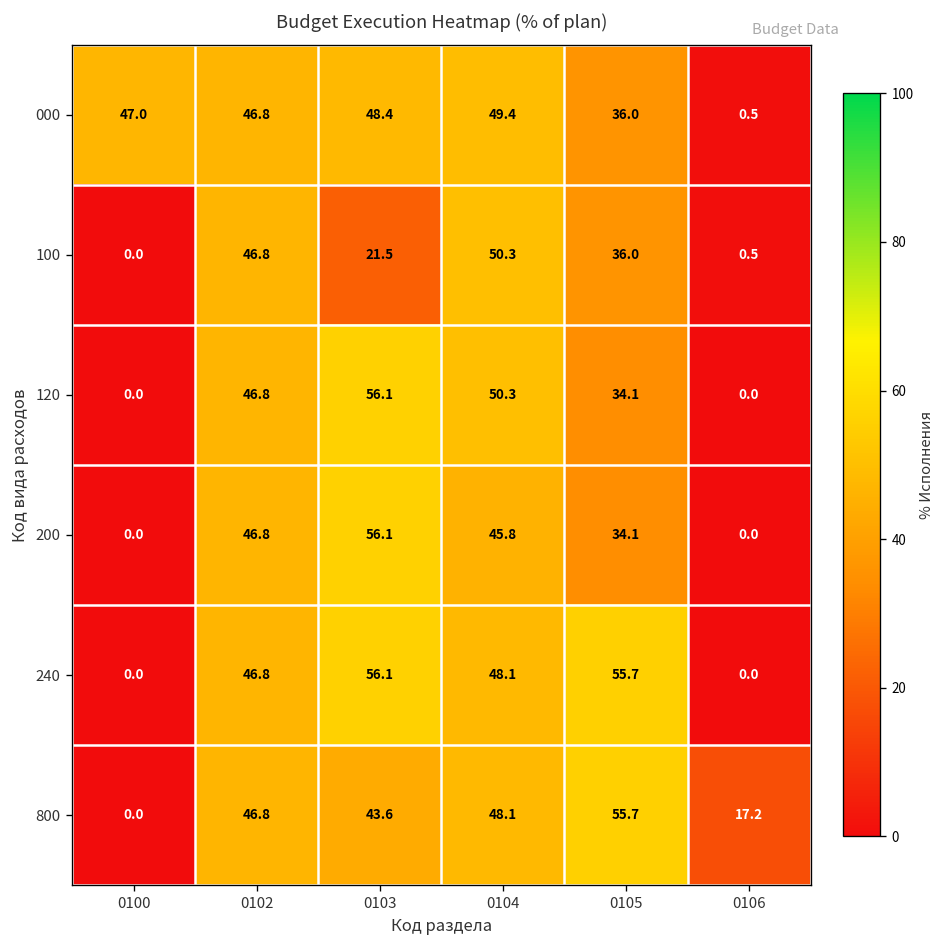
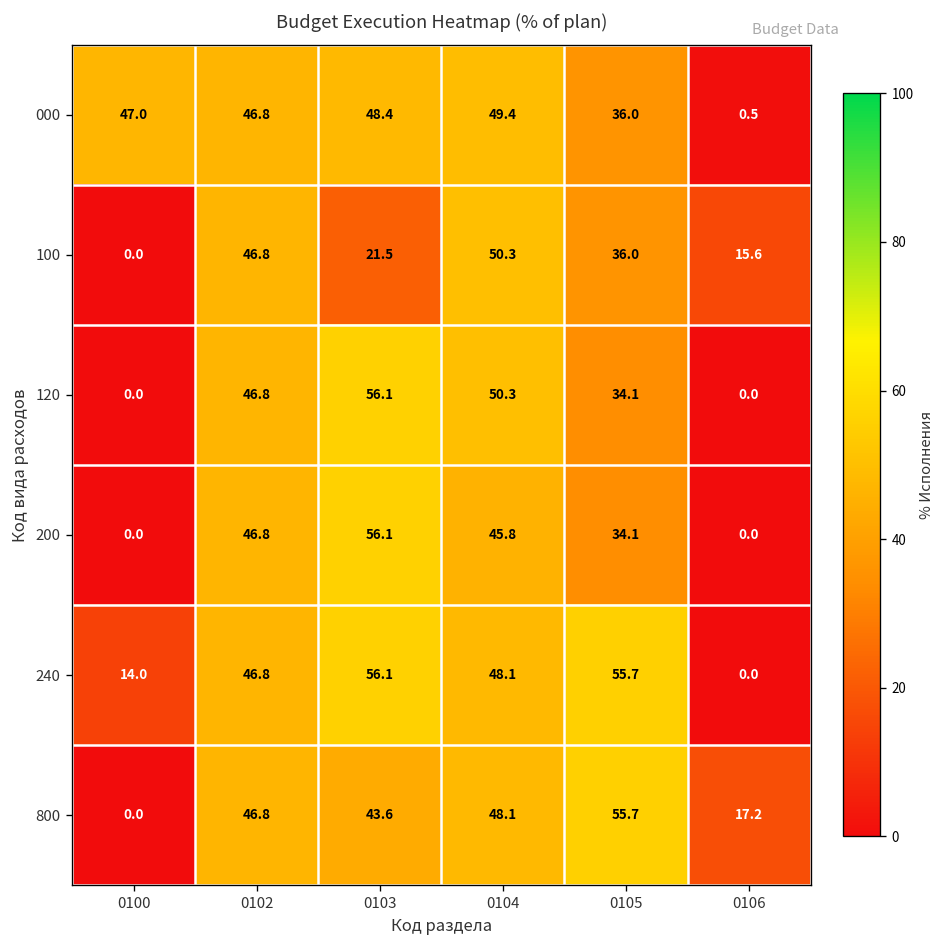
100, 0106: 0.5 -> 15.6
240, 0100: 0.0 -> 14.0
